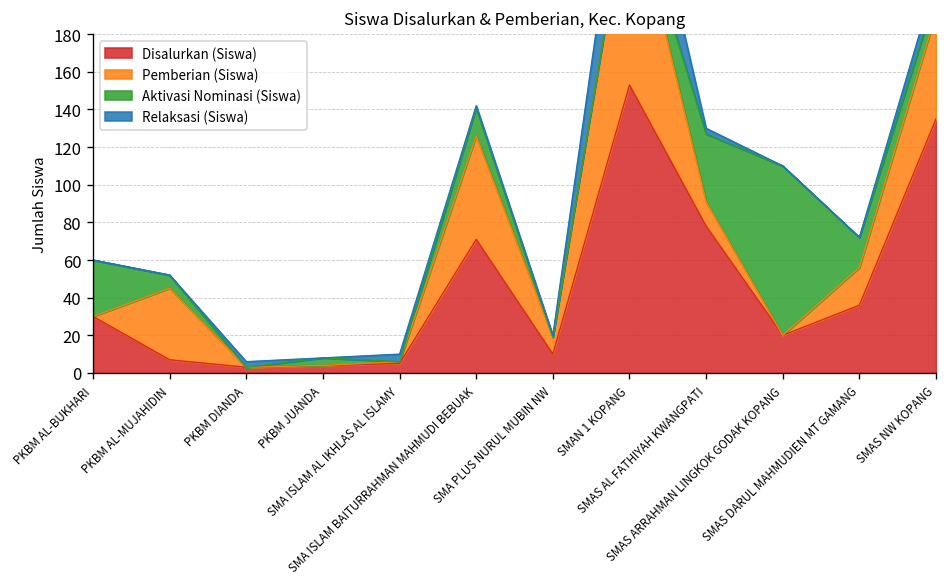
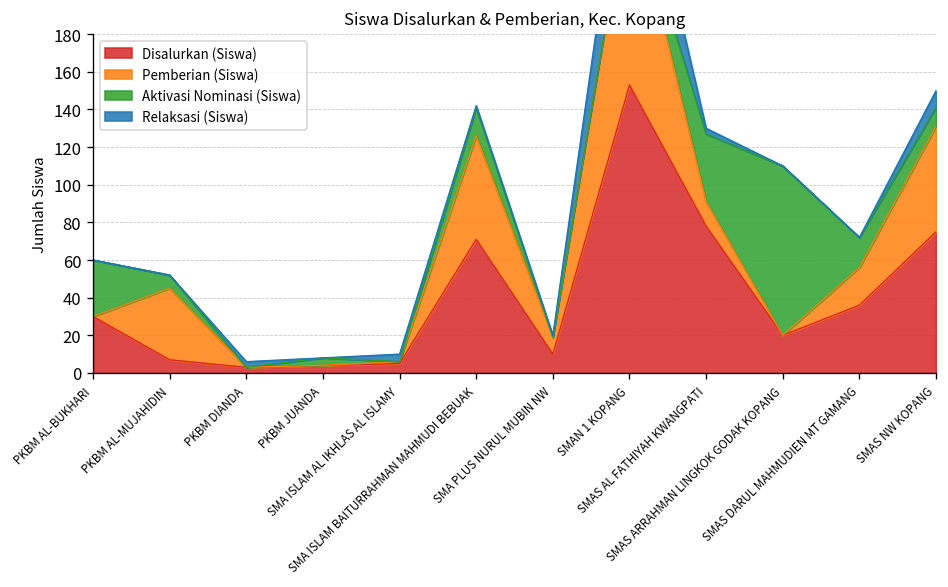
Disalurkan (Siswa), SMAS NW KOPANG: 135 -> 75
